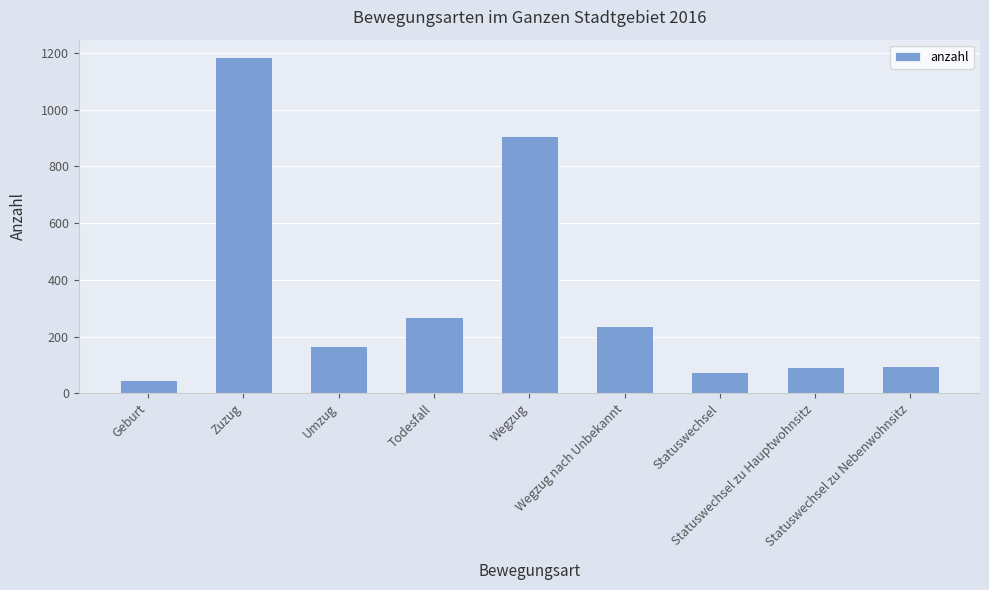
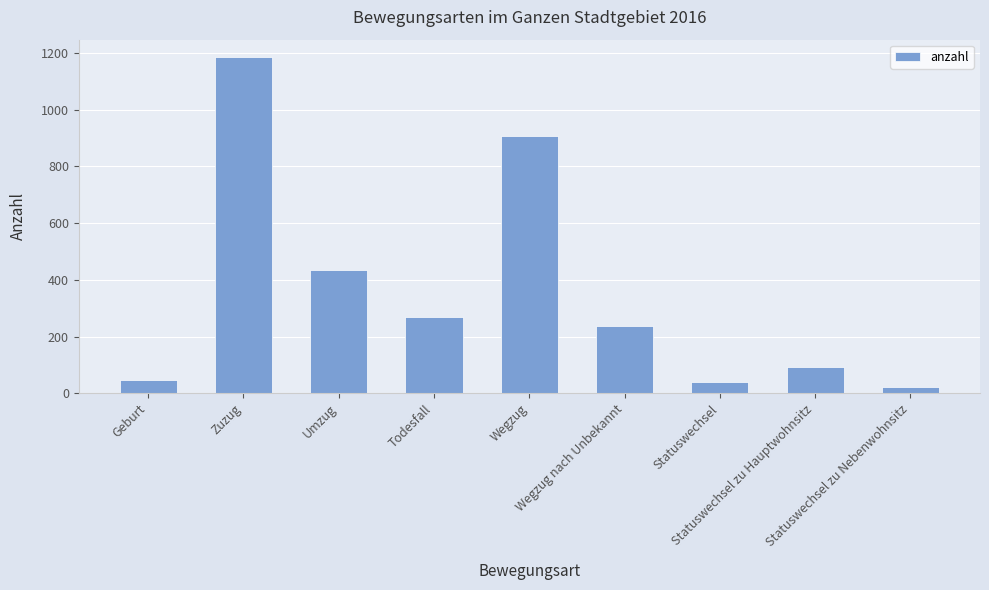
Umzug: 170 -> 440
Statuswechsel: 70 -> 40
Statuswechsel zu Nebenwohnsitz: 100 -> 20
